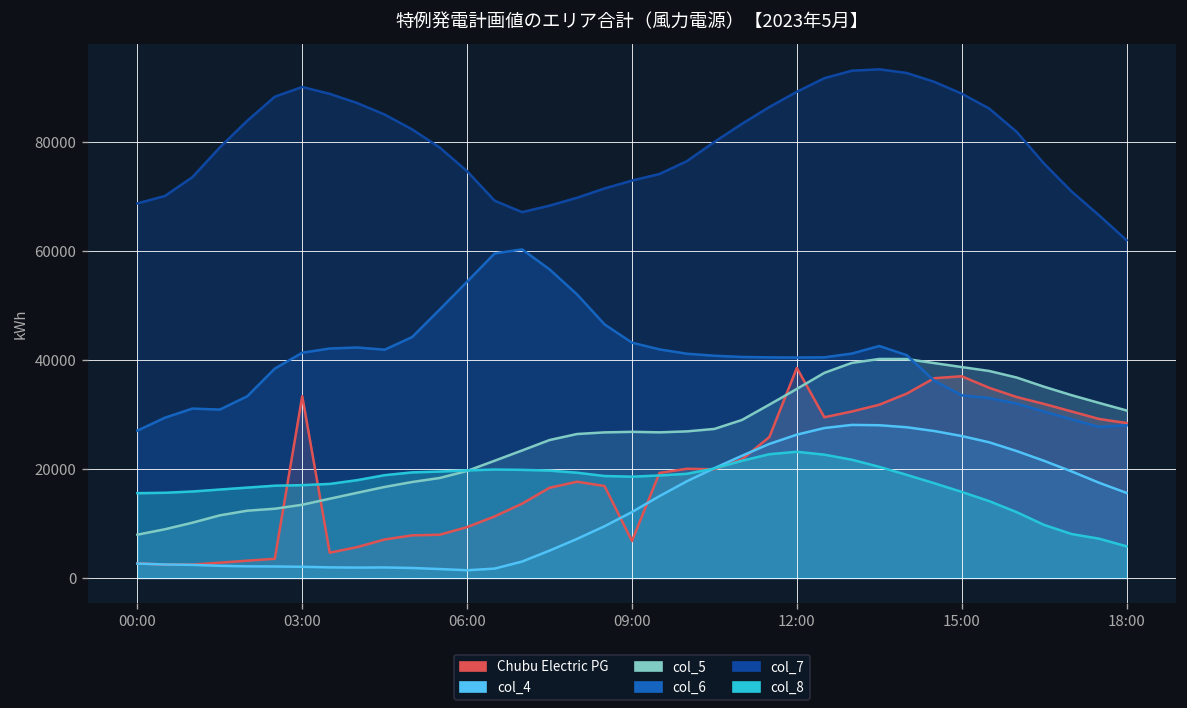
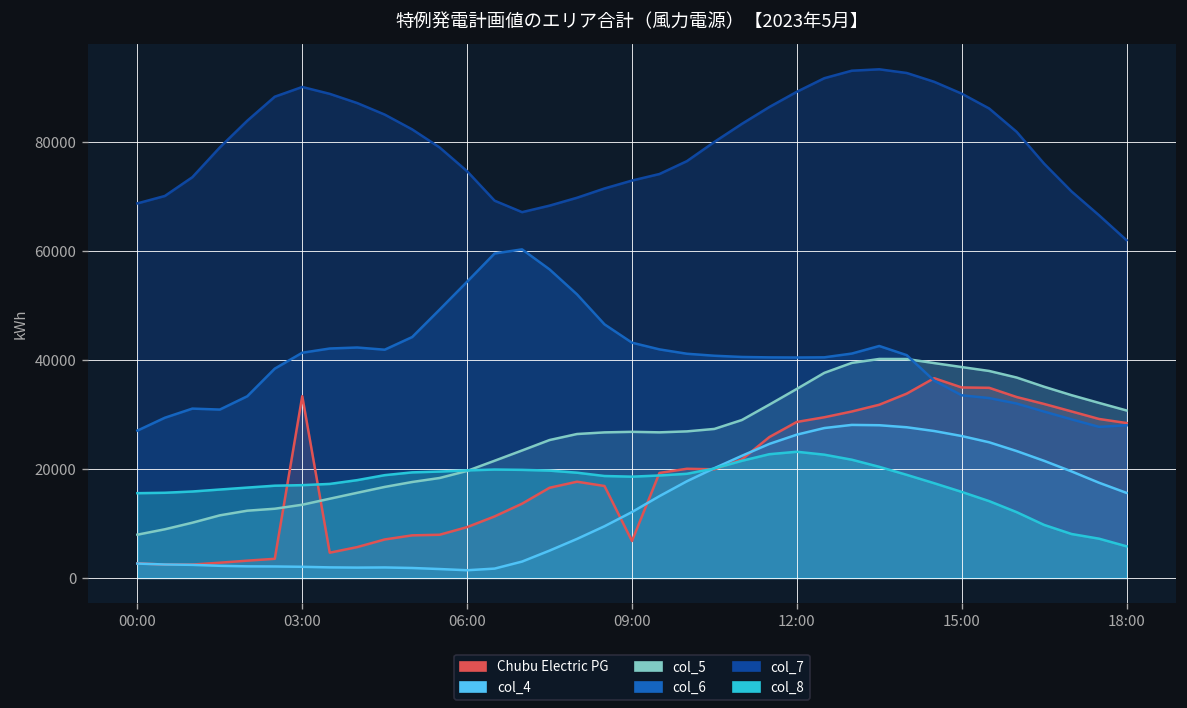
Chubu Electric PG, 12:00: 39000 -> 29000
Chubu Electric PG, 15:00: 37000 -> 35000
